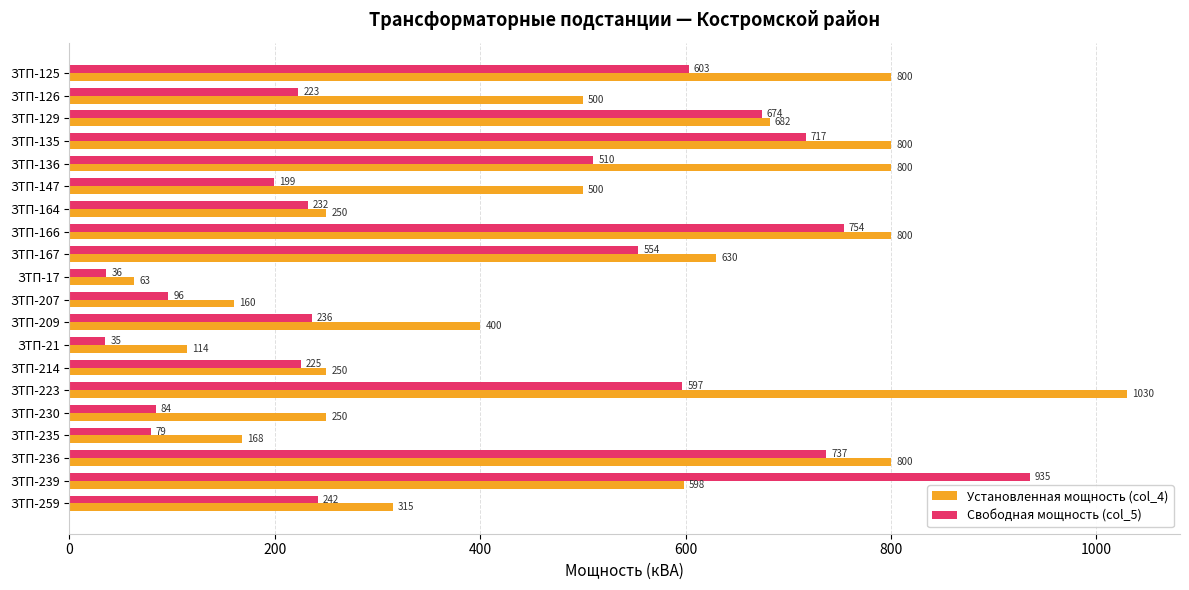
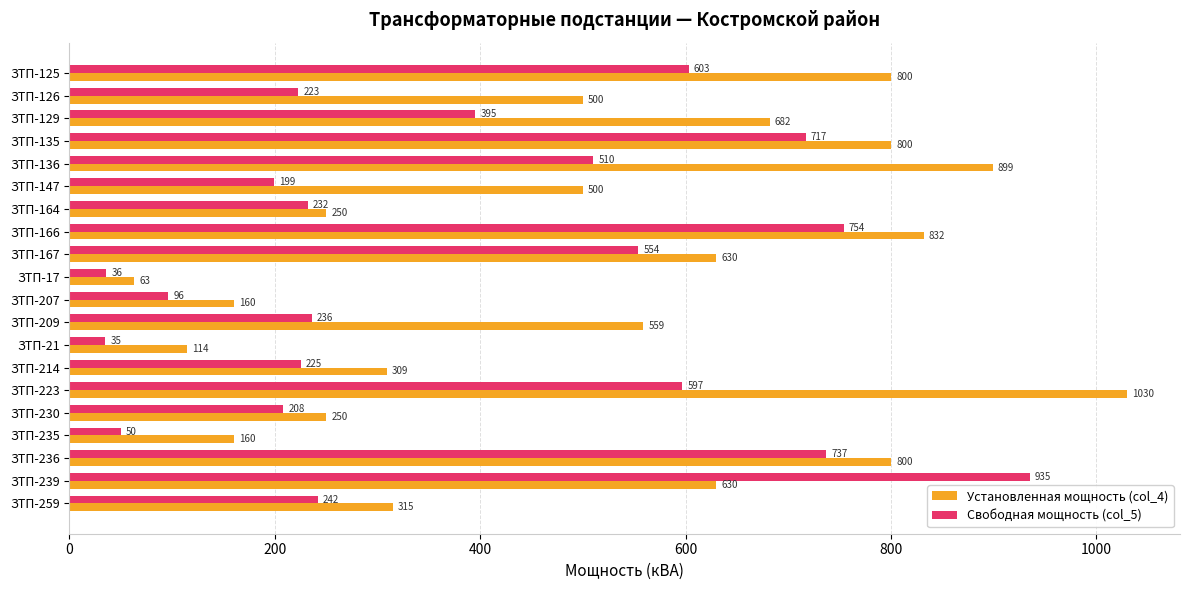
Свободная мощность (col_5), ЗТП-129: 674 -> 395
Установленная мощность (col_4), ЗТП-136: 800 -> 899
Установленная мощность (col_4), ЗТП-166: 800 -> 832
Установленная мощность (col_4), ЗТП-209: 400 -> 559
Установленная мощность (col_4), ЗТП-214: 250 -> 309
Свободная мощность (col_5), ЗТП-230: 84 -> 208
Свободная мощность (col_5), ЗТП-235: 79 -> 50
Установленная мощность (col_4), ЗТП-235: 168 -> 160
Установленная мощность (col_4), ЗТП-239: 598 -> 630
